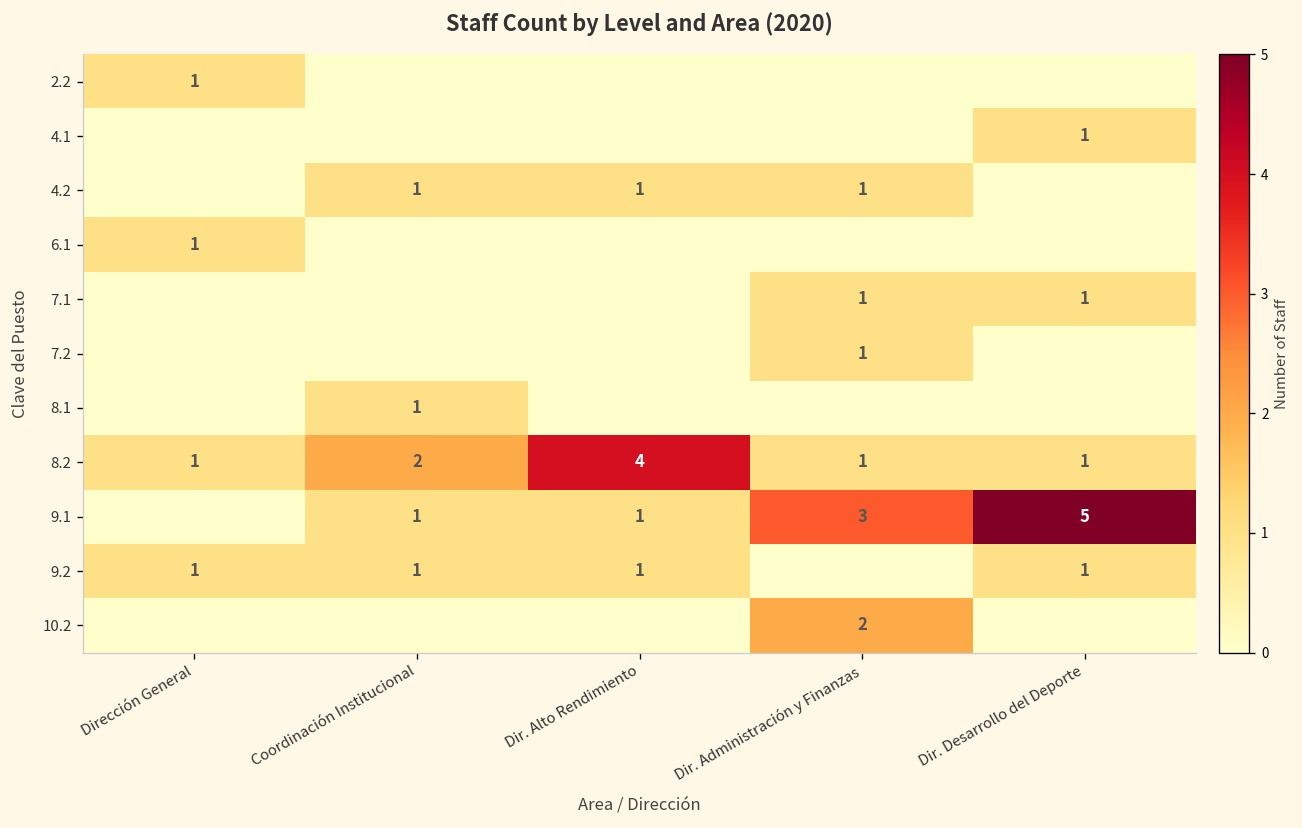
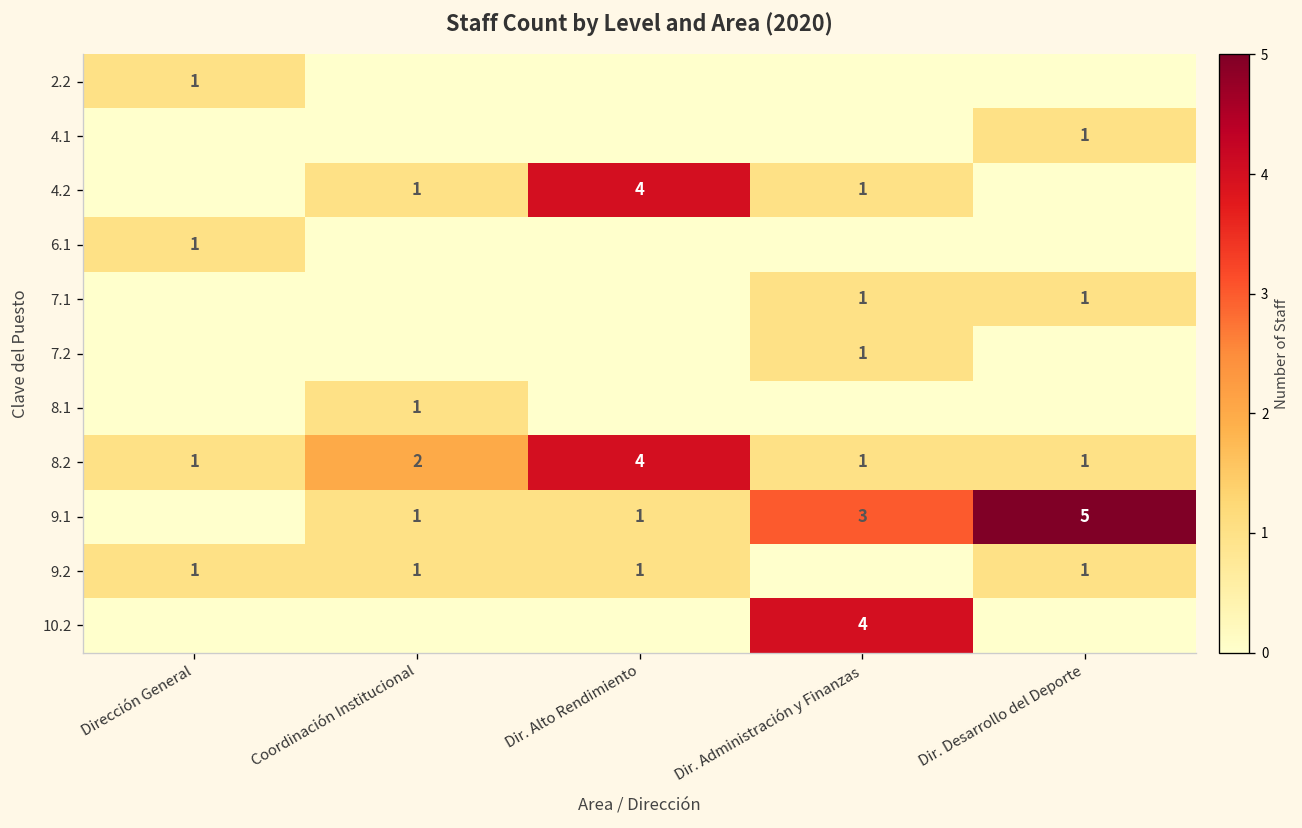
4.2, Dir. Alto Rendimiento: 1 -> 4
10.2, Dir. Administración y Finanzas: 2 -> 4
